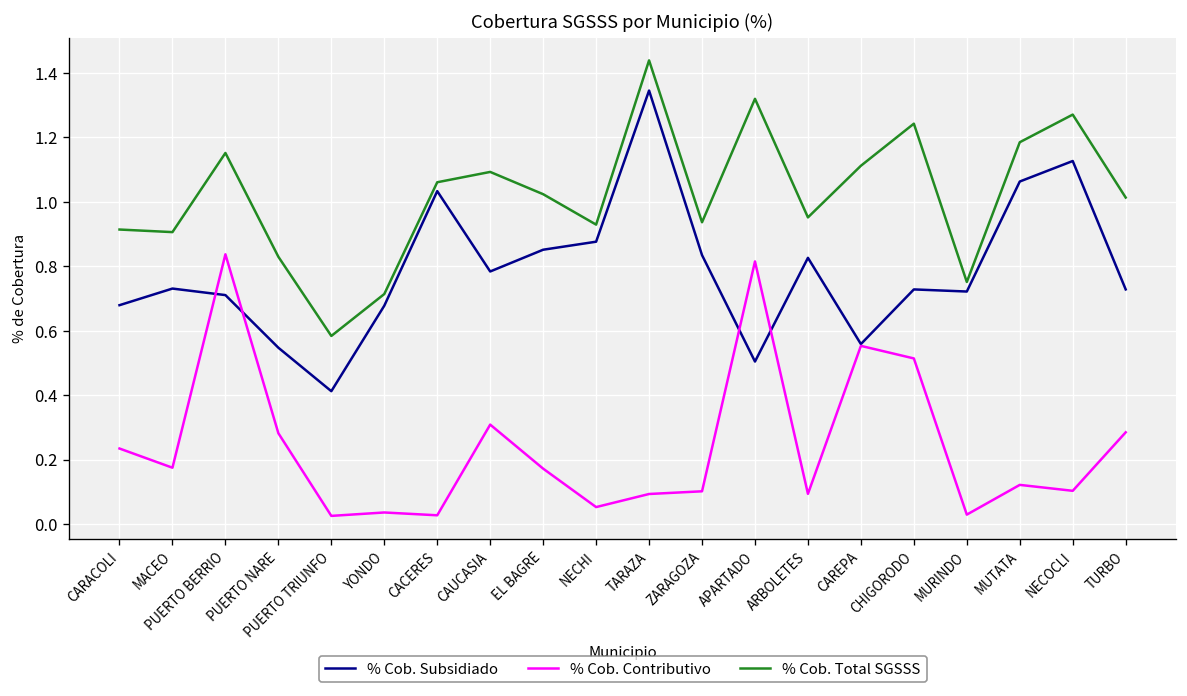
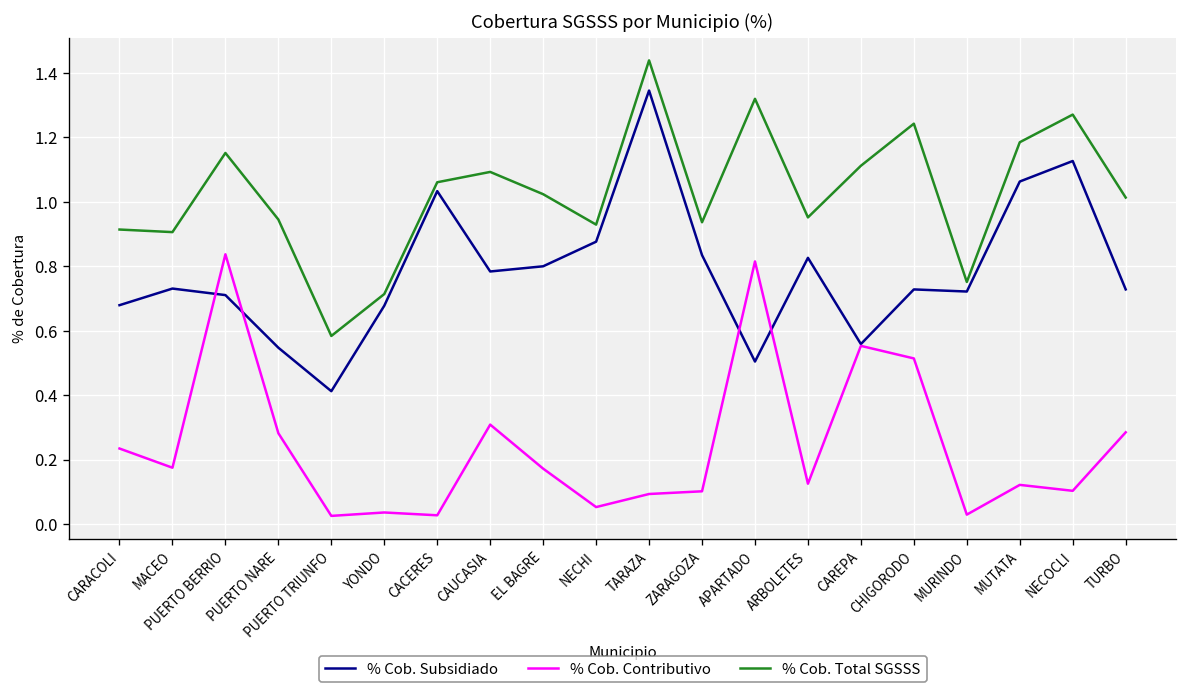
% Cob. Total SGSSS, PUERTO NARE: 0.83 -> 0.95
% Cob. Subsidiado, EL BAGRE: 0.85 -> 0.80
% Cob. Contributivo, ARBOLETES: 0.09 -> 0.13
